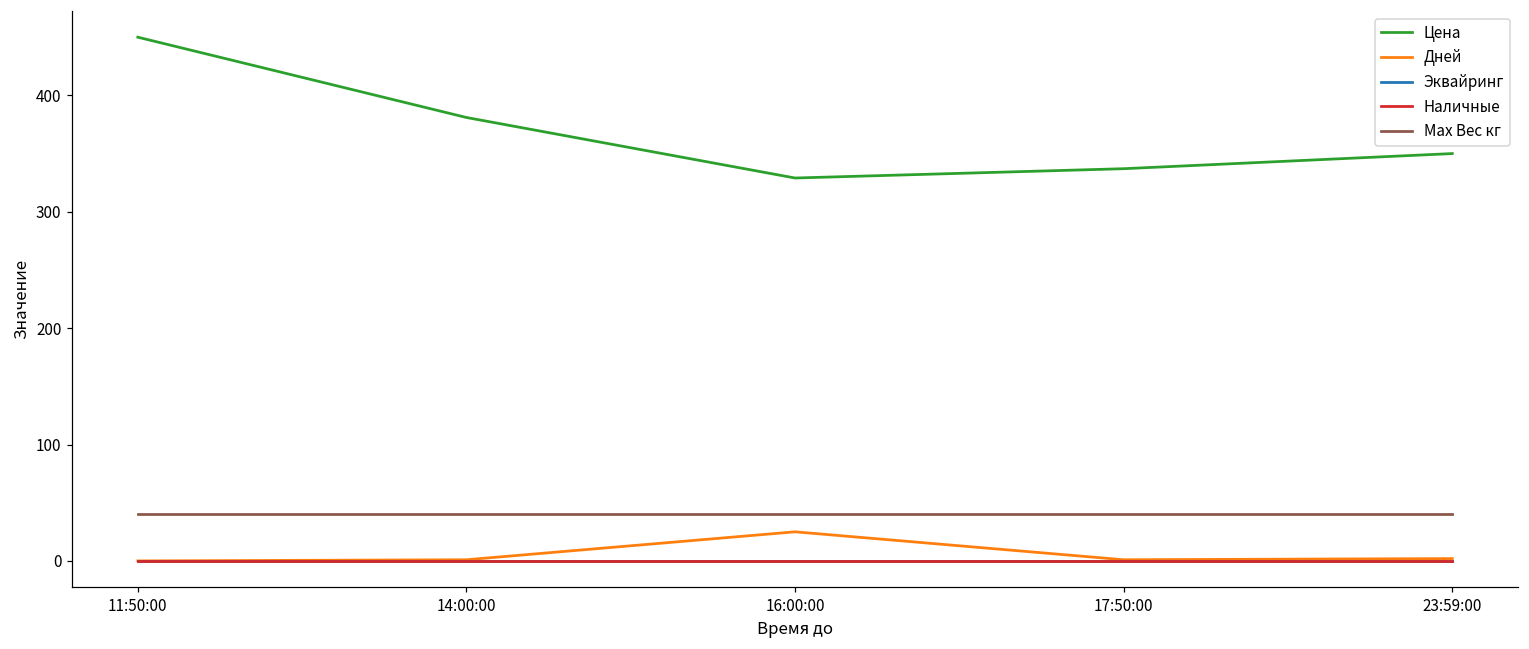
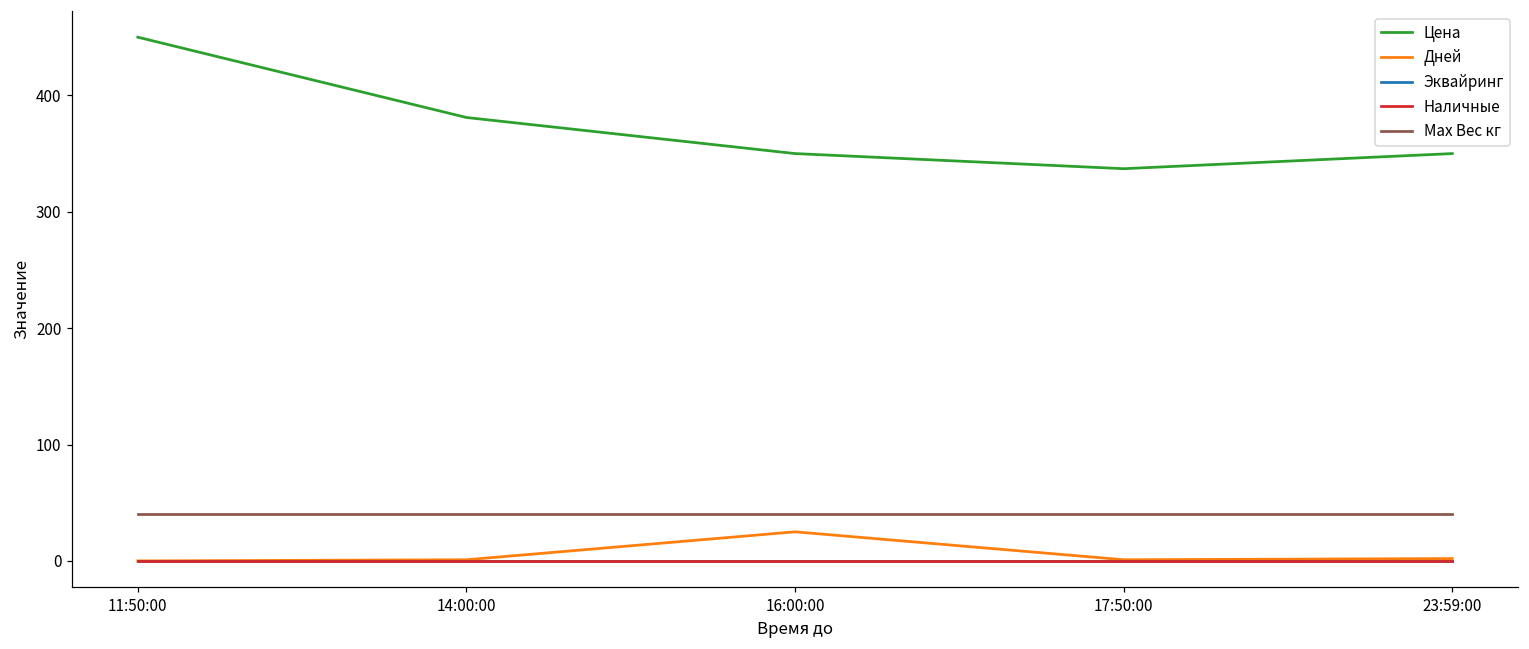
Цена, 16:00:00: 329 -> 350
